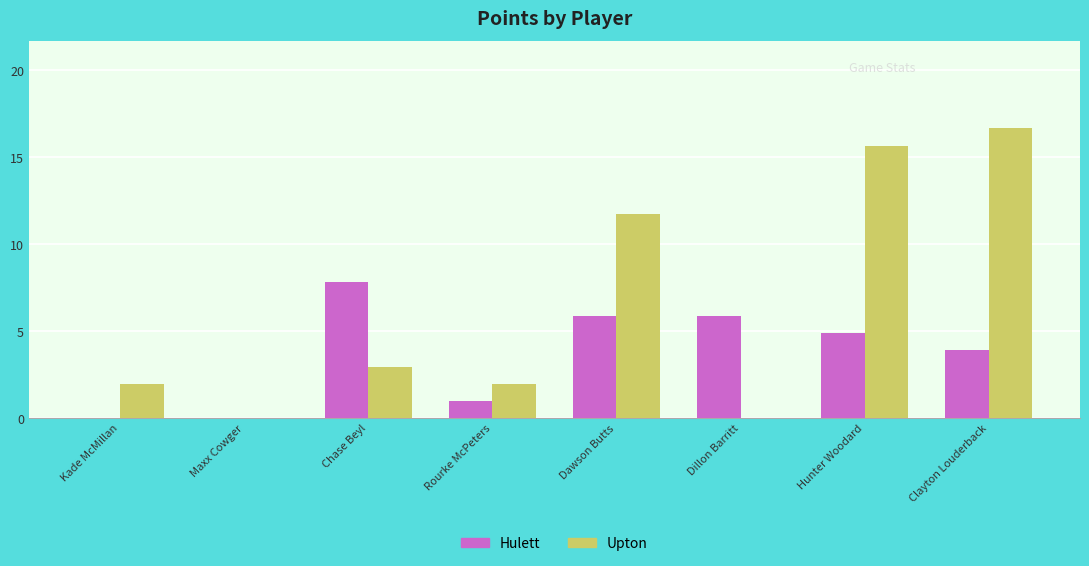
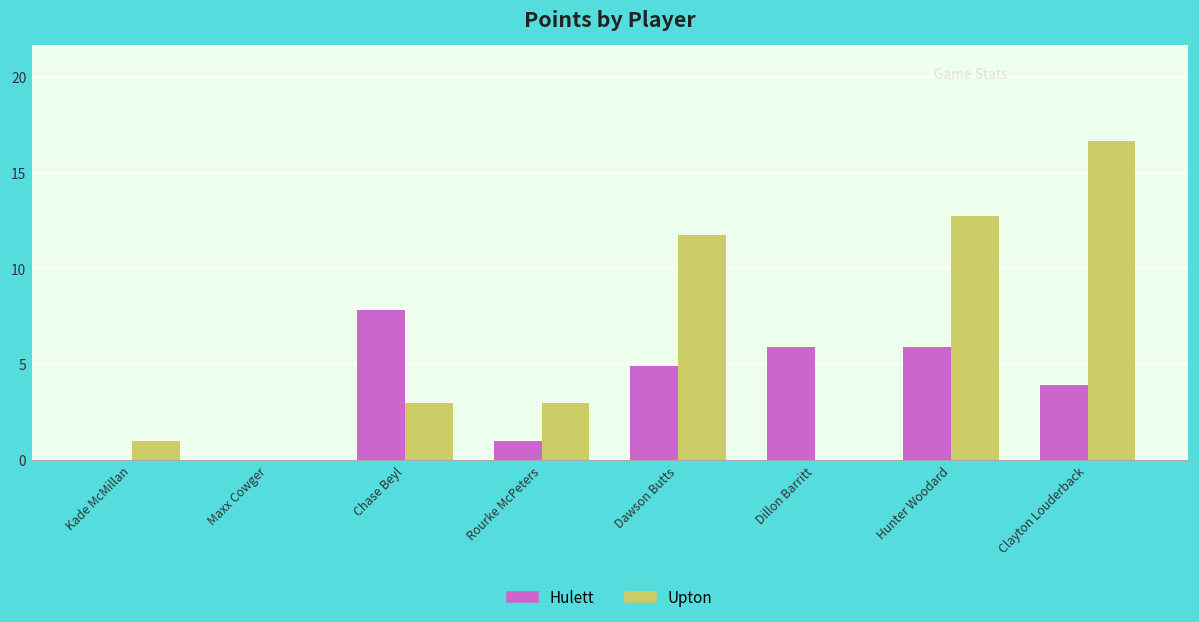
Upton, Kade McMillan: 2 -> 1
Upton, Rourke McPeters: 2 -> 3
Hulett, Dawson Butts: 6 -> 5
Hulett, Hunter Woodard: 5 -> 6
Upton, Hunter Woodard: 16 -> 13
